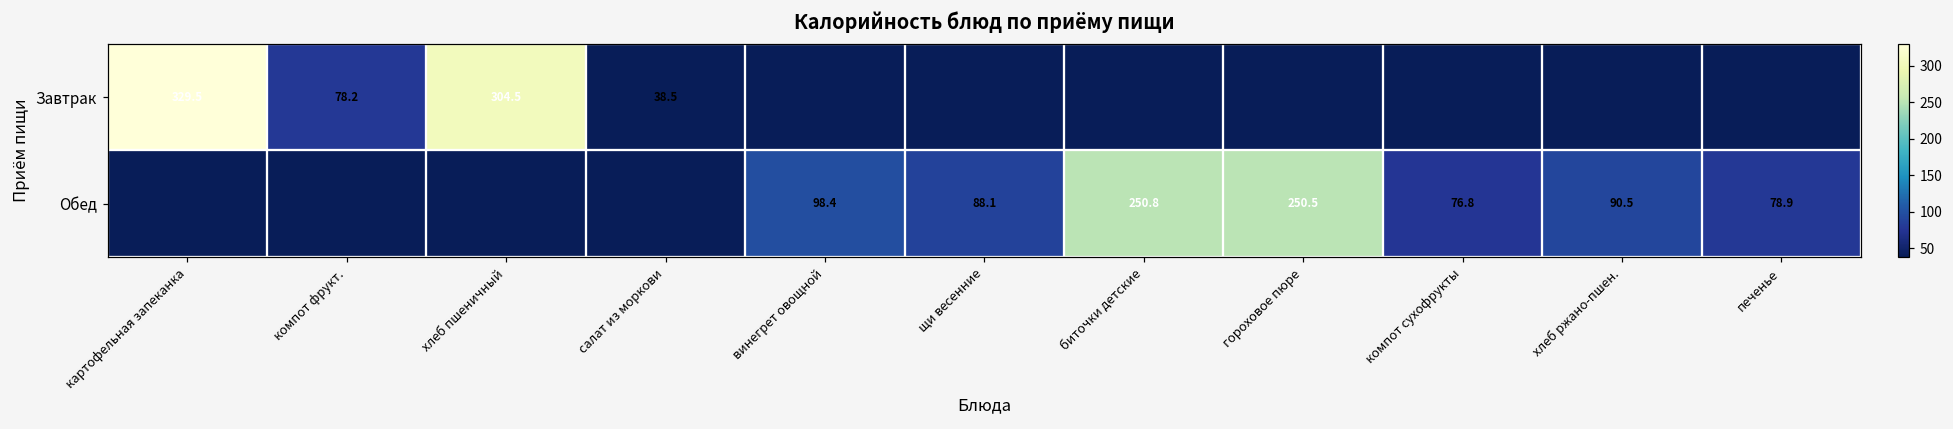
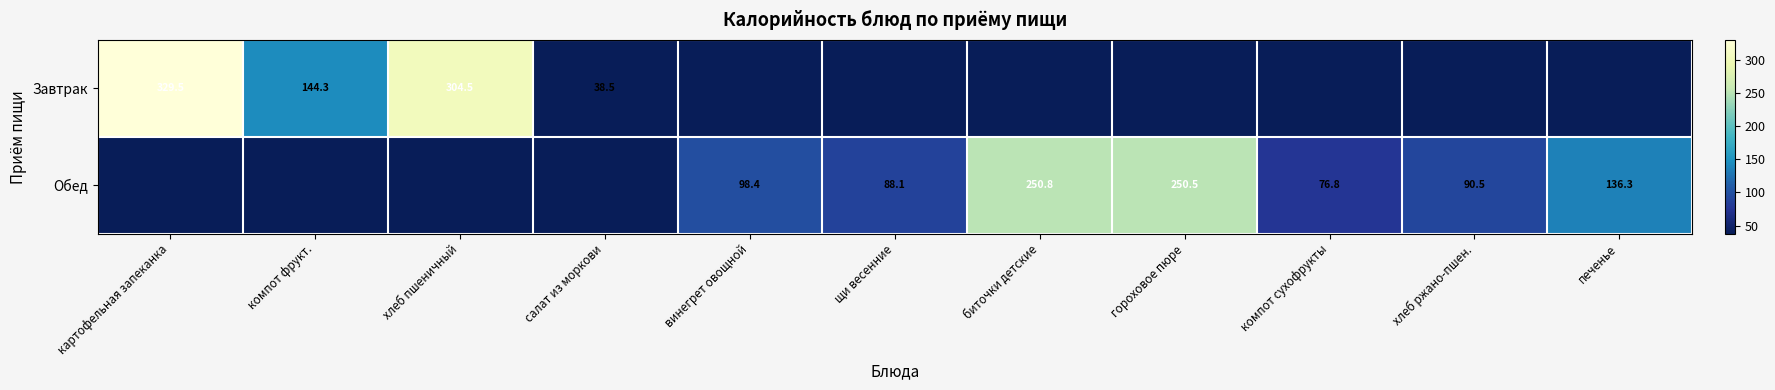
Завтрак, компот фрукт.: 78.2 -> 144.3
Обед, печенье: 78.9 -> 136.3
